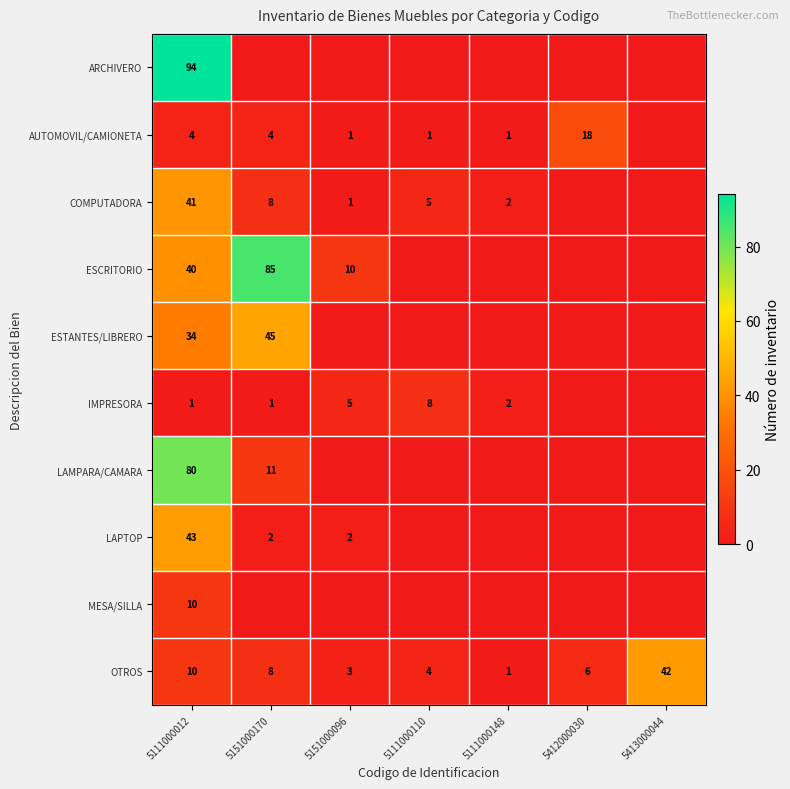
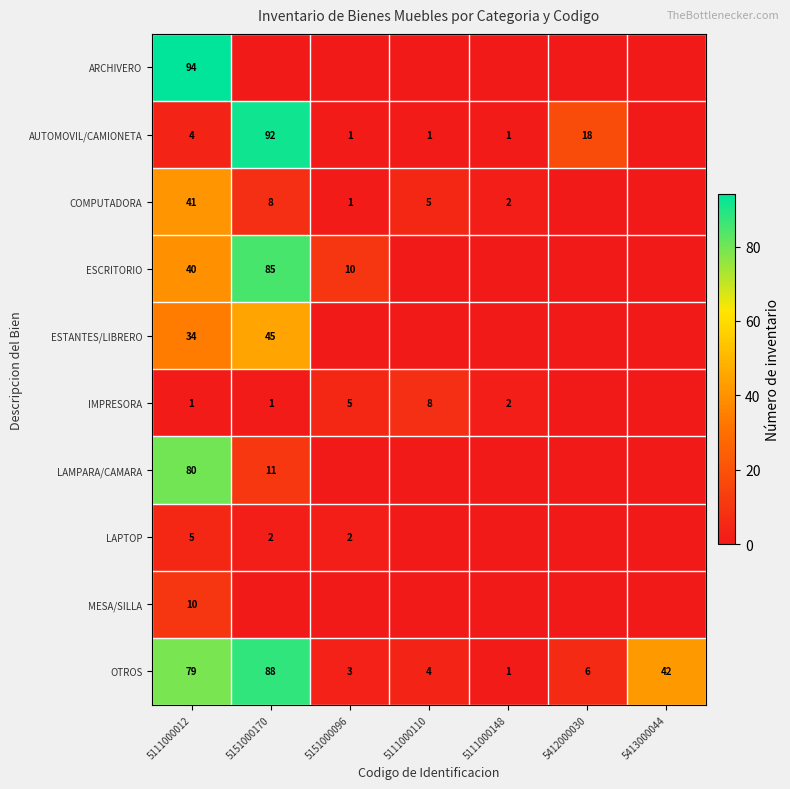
AUTOMOVIL/CAMIONETA, 5151000170: 4 -> 92
LAPTOP, 5111000012: 43 -> 5
OTROS, 5111000012: 10 -> 79
OTROS, 5151000170: 8 -> 88
